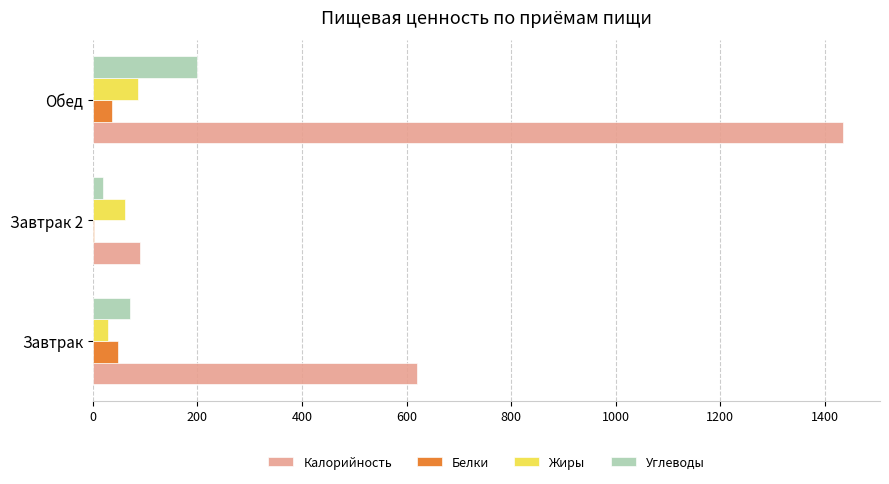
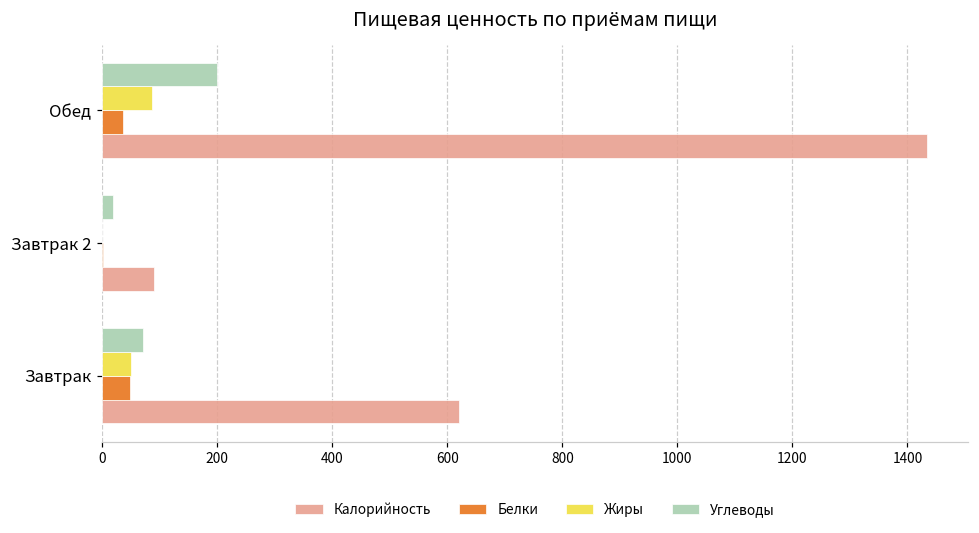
Жиры, Завтрак 2: 60 -> 0
Жиры, Завтрак: 30 -> 50
